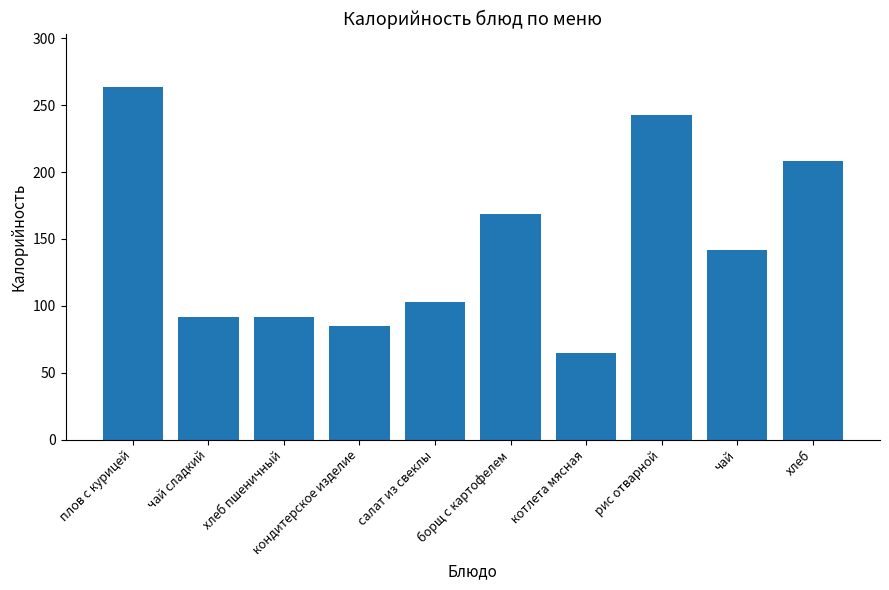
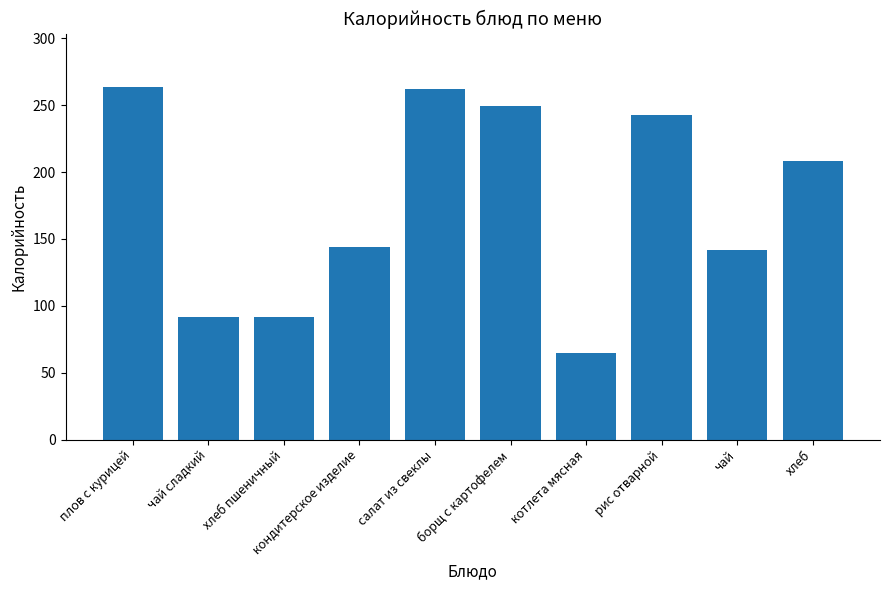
кондитерское изделие: 85 -> 144
салат из свеклы: 103 -> 262
борщ с картофелем: 169 -> 249
